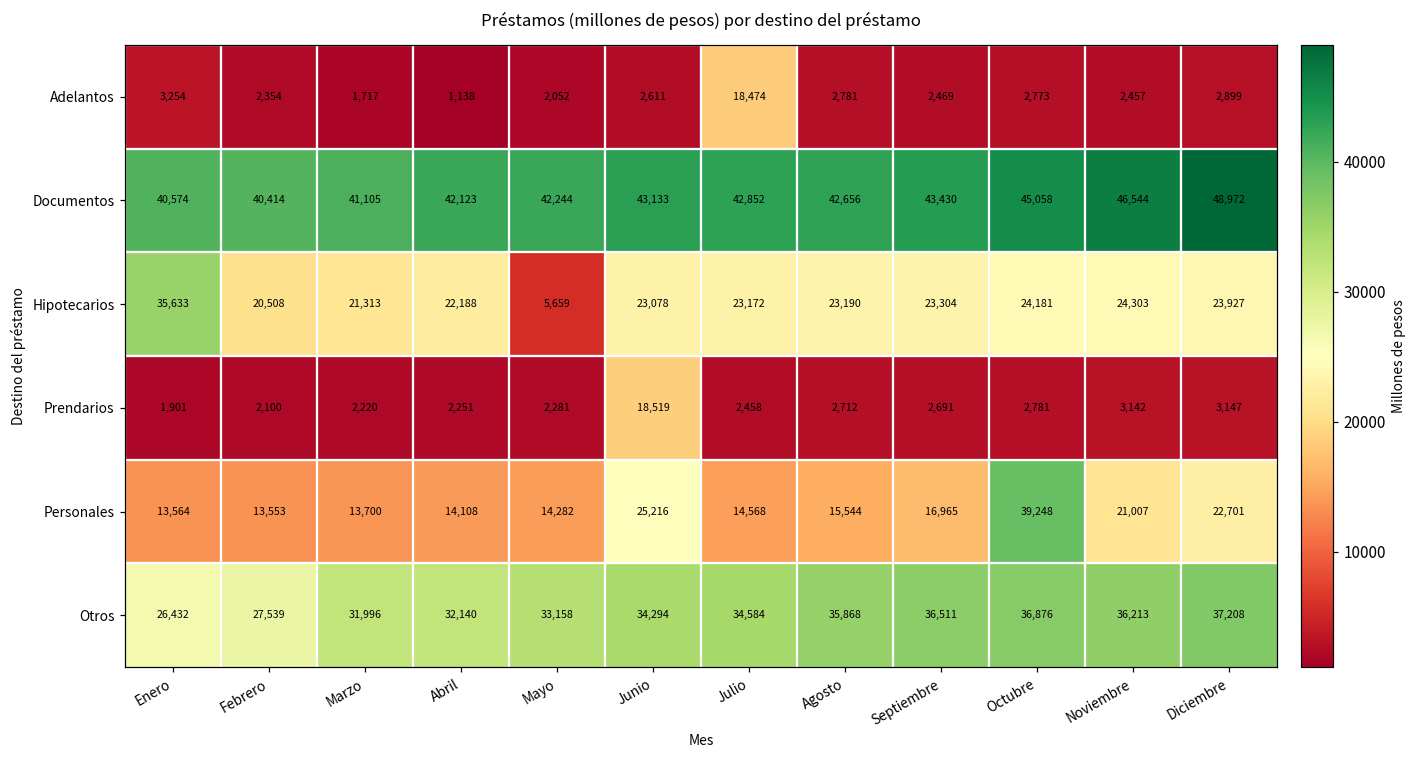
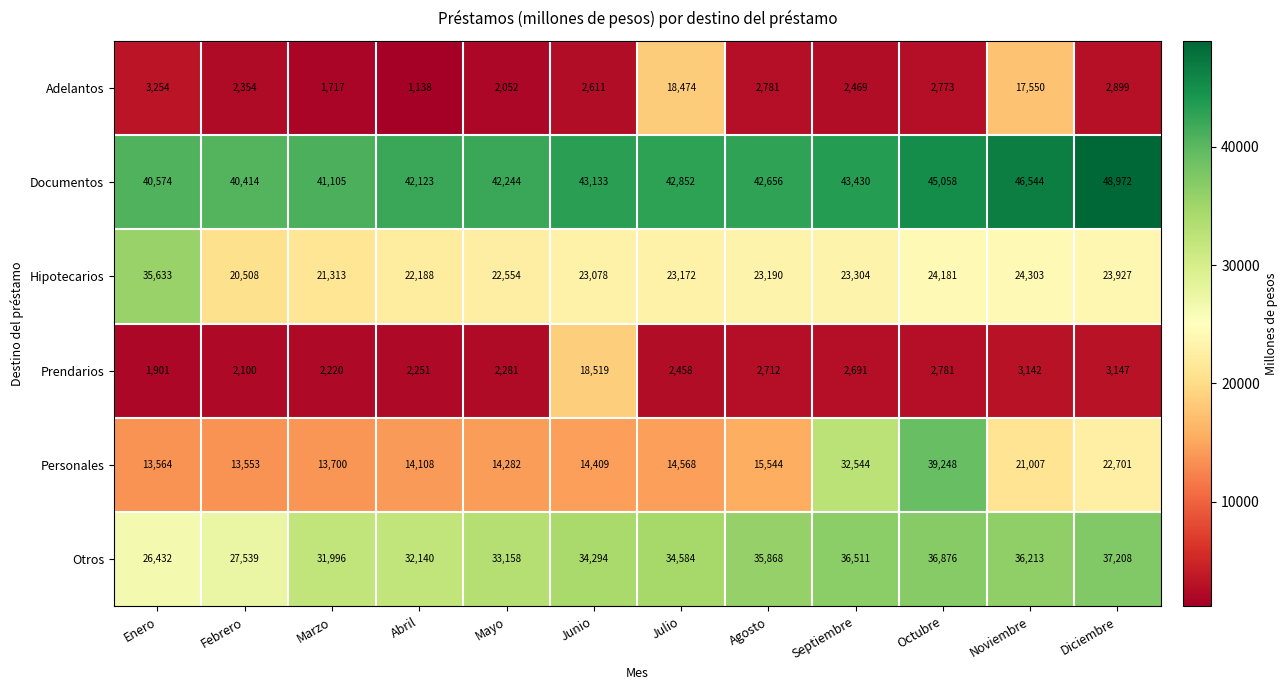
Adelantos, Noviembre: 2,457 -> 17,550
Hipotecarios, Mayo: 5,659 -> 22,554
Personales, Junio: 25,216 -> 14,409
Personales, Septiembre: 16,965 -> 32,544
